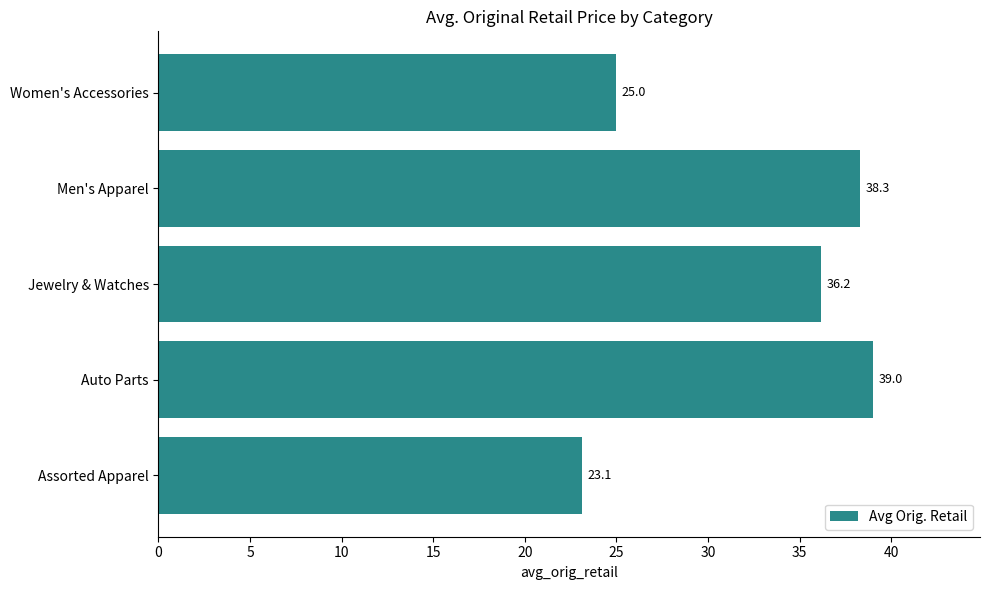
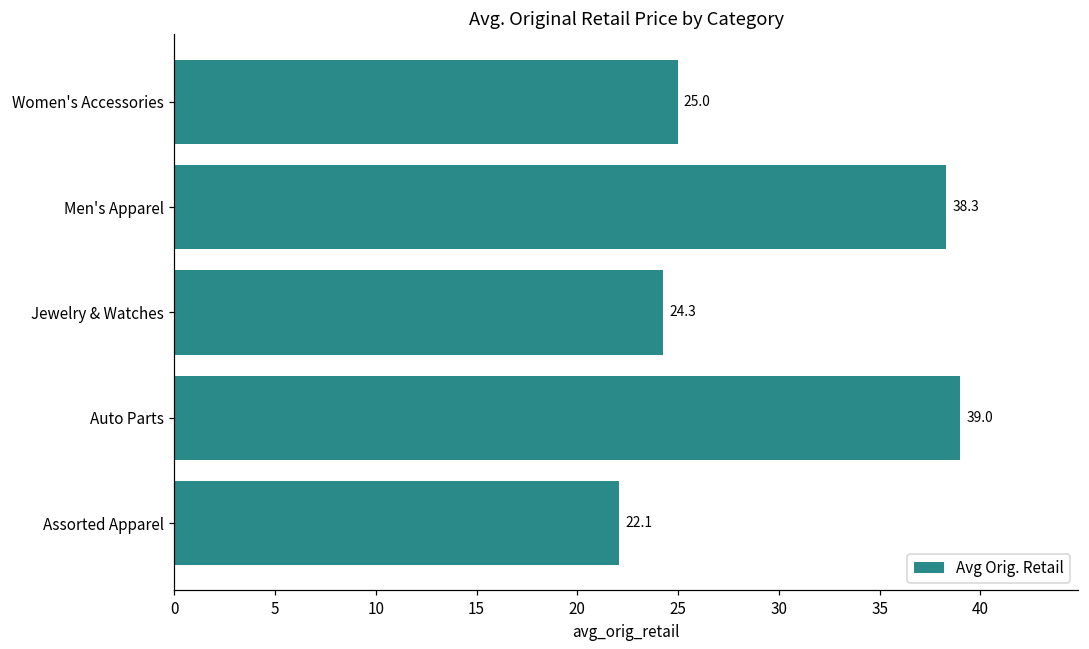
Jewelry & Watches: 36.2 -> 24.3
Assorted Apparel: 23.1 -> 22.1
